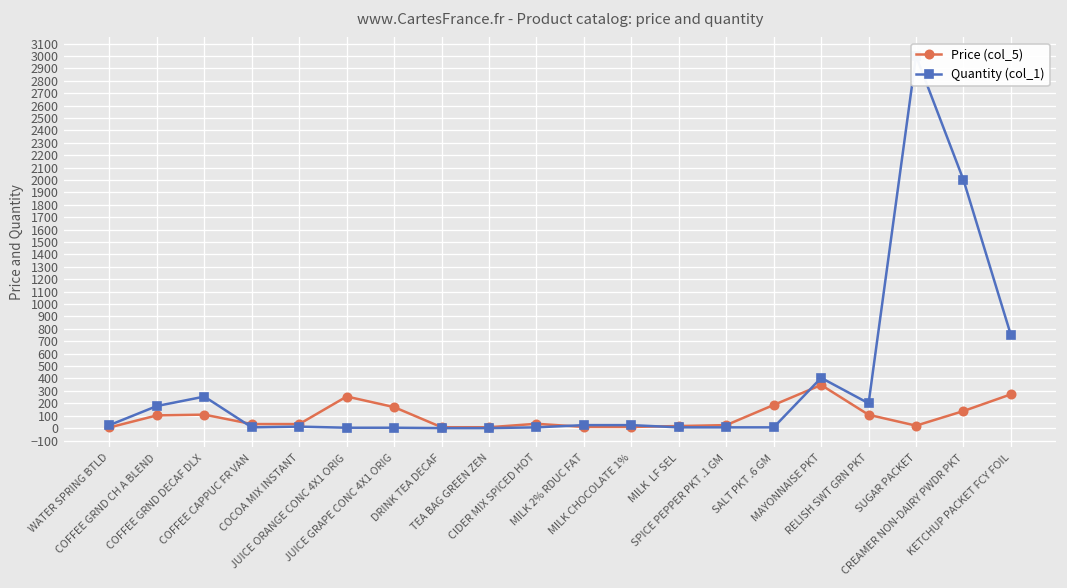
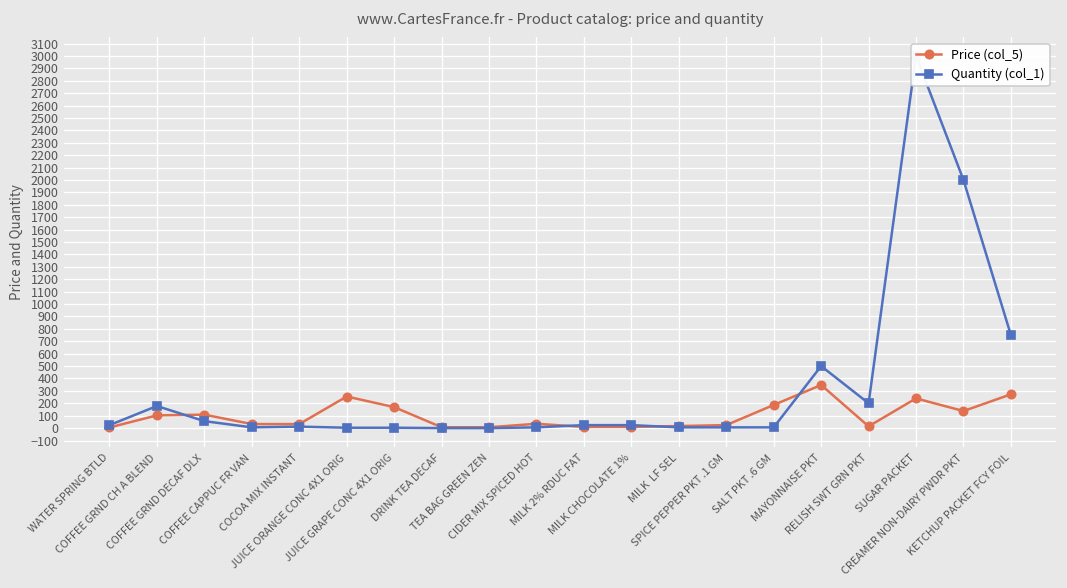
Quantity (col_1), COFFEE GRND DECAF DLX: 250 -> 60
Quantity (col_1), MAYONNAISE PKT: 410 -> 500
Price (col_5), RELISH SWT GRN PKT: 110 -> 10
Price (col_5), SUGAR PACKET: 20 -> 240
